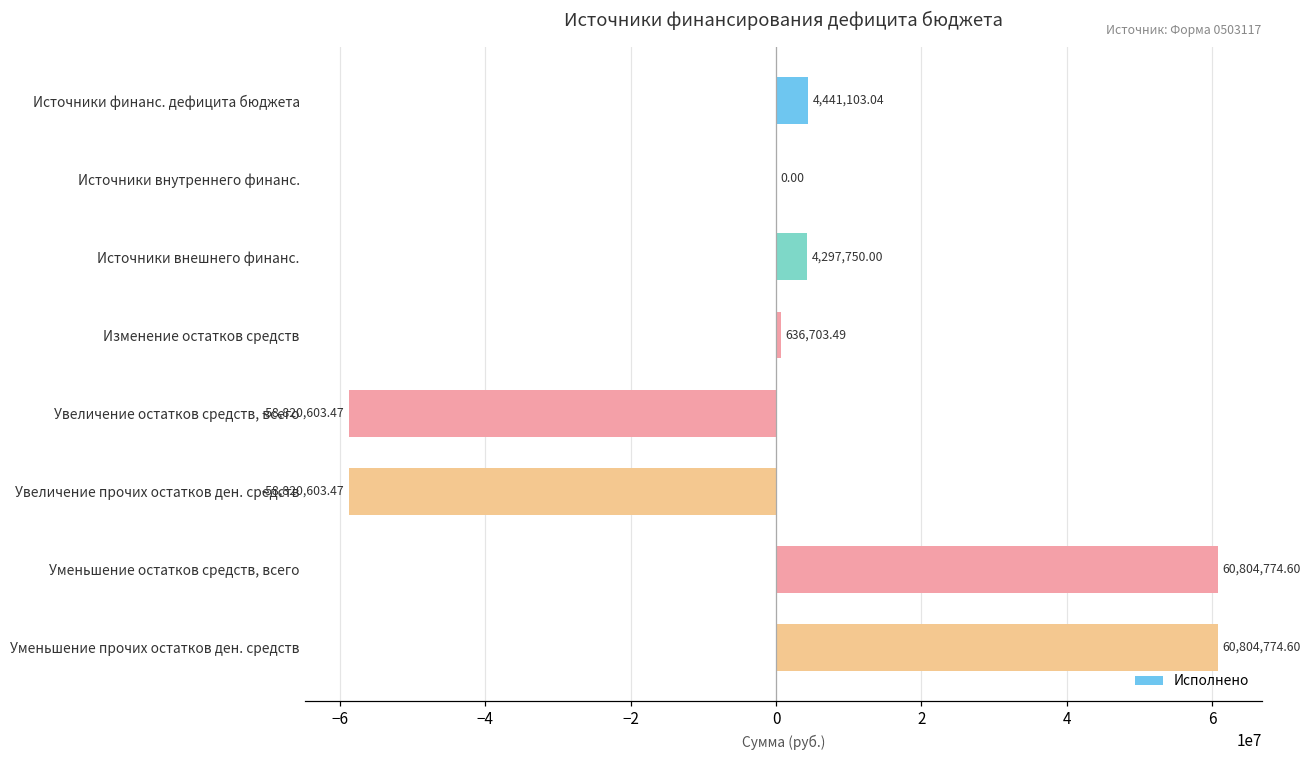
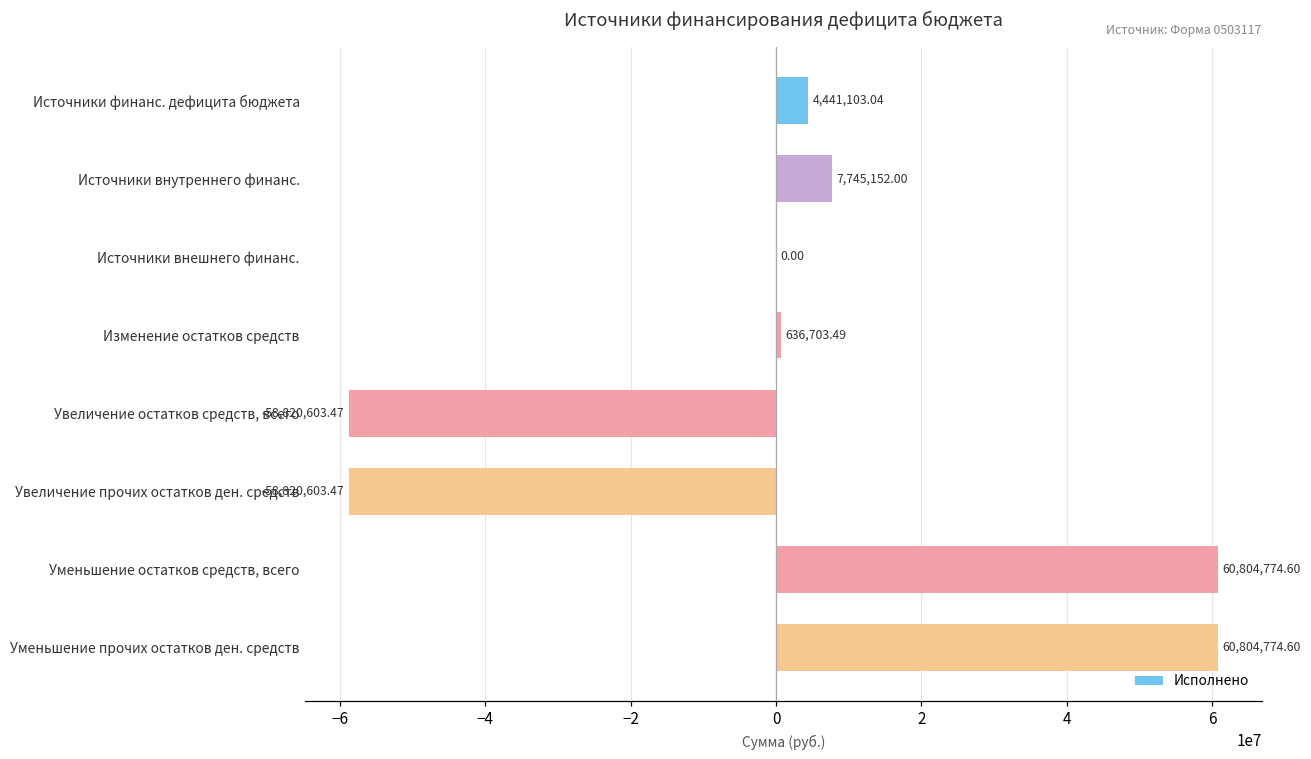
Источники внутреннего финанс.: 0.00 -> 7,745,152.00
Источники внешнего финанс.: 4,297,750.00 -> 0.00
